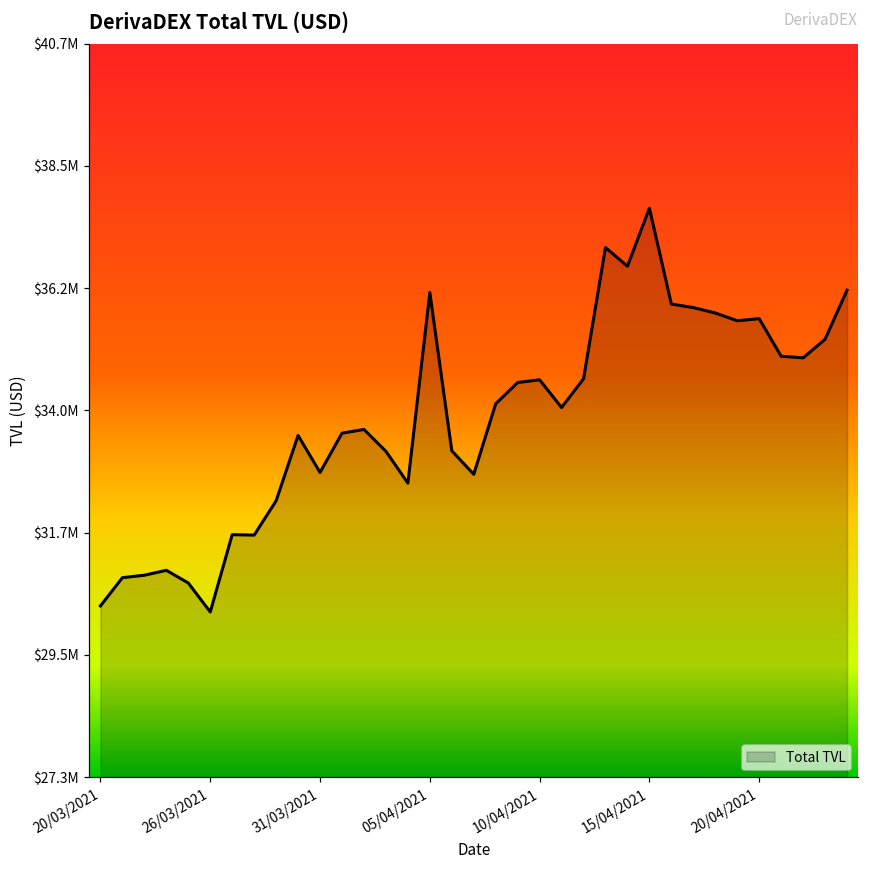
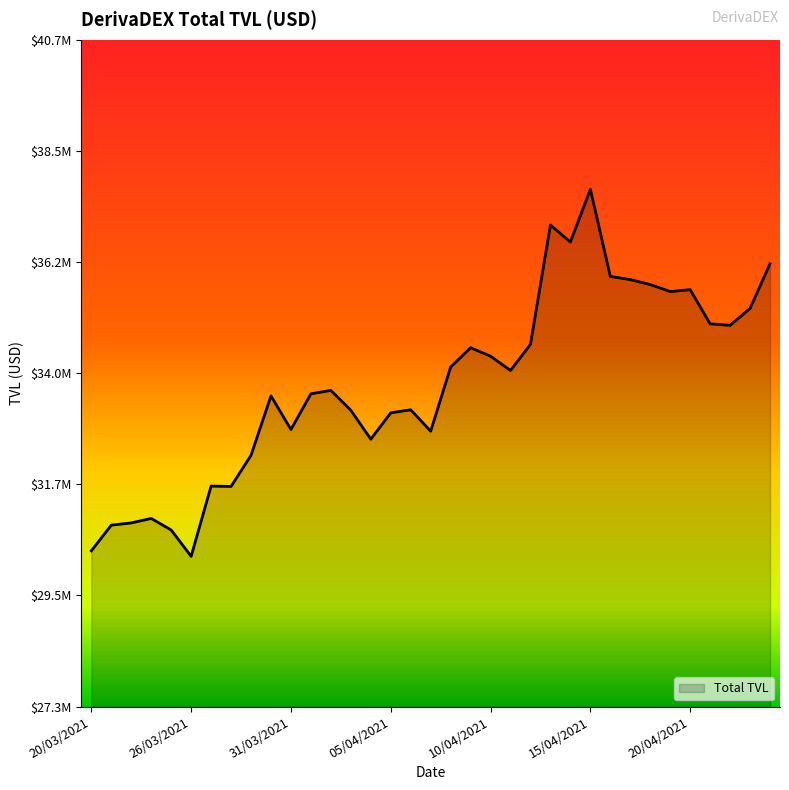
05/04/2021: $36100000 -> $33200000
10/04/2021: $34600000 -> $34300000
